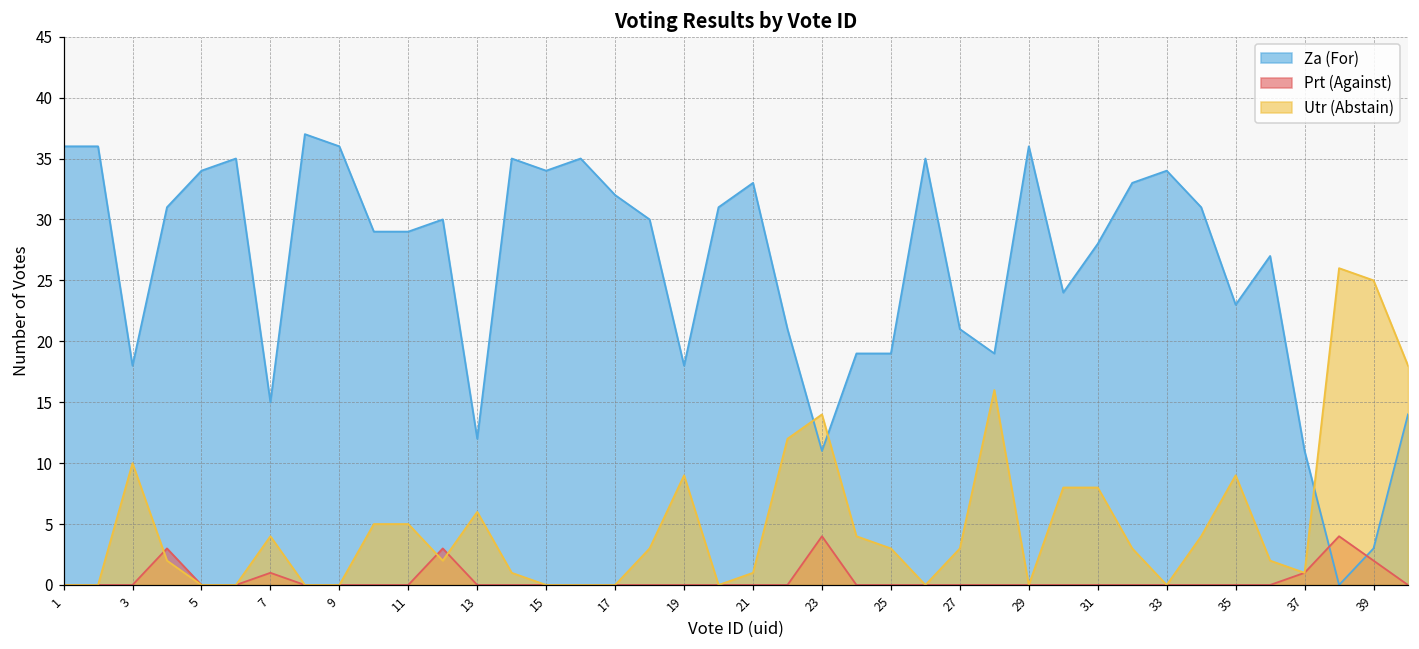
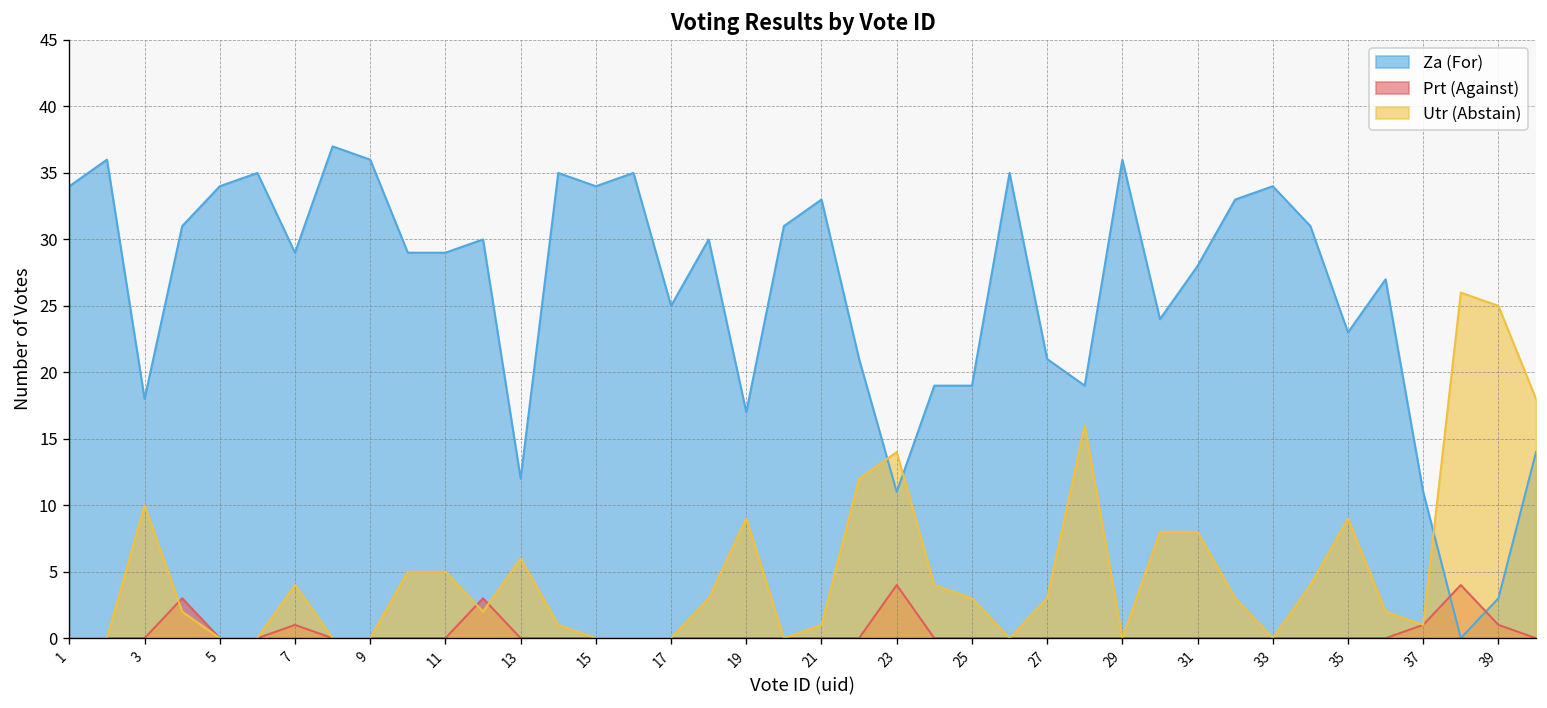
Za (For), 1: 36 -> 34
Za (For), 7: 15 -> 29
Za (For), 17: 32 -> 25
Za (For), 19: 18 -> 17
Prt (Against), 39: 2 -> 1
